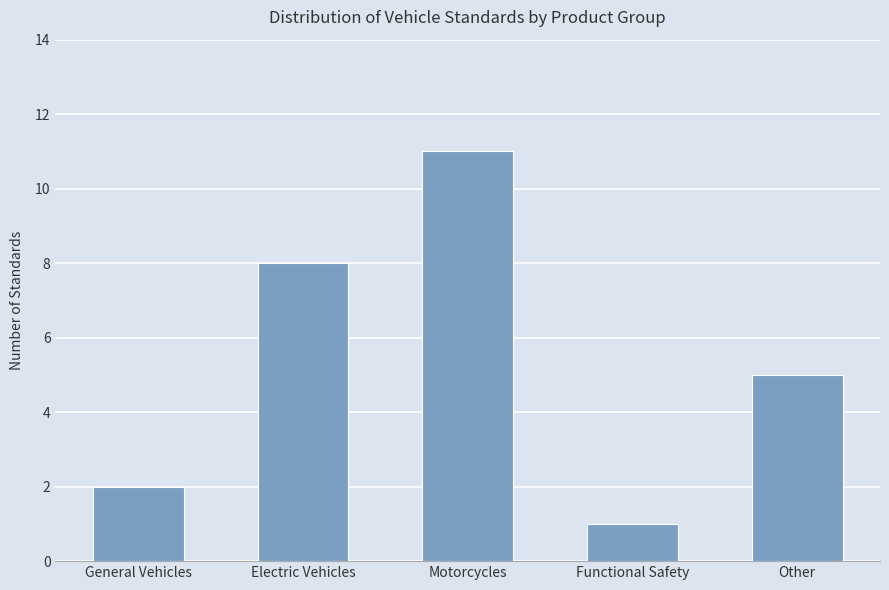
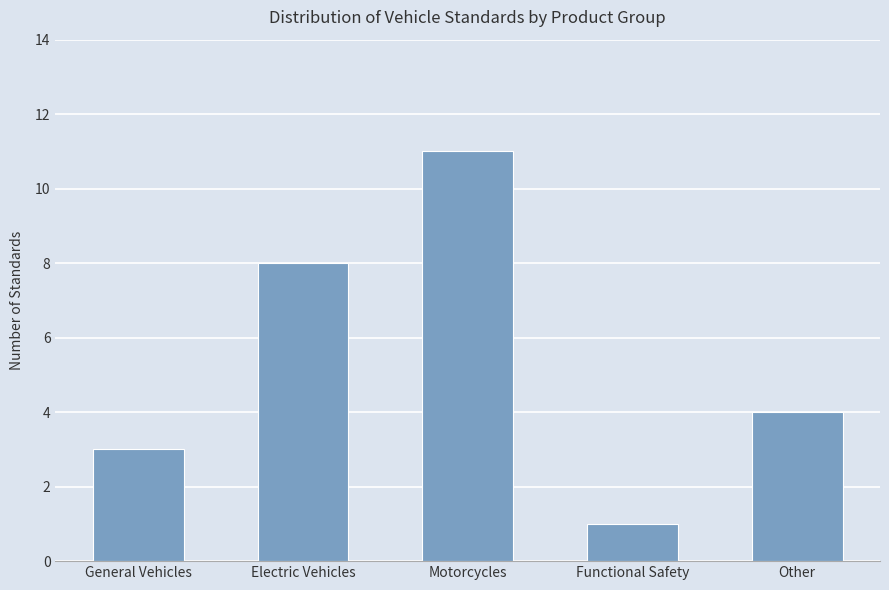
General Vehicles: 2 -> 3
Other: 5 -> 4
